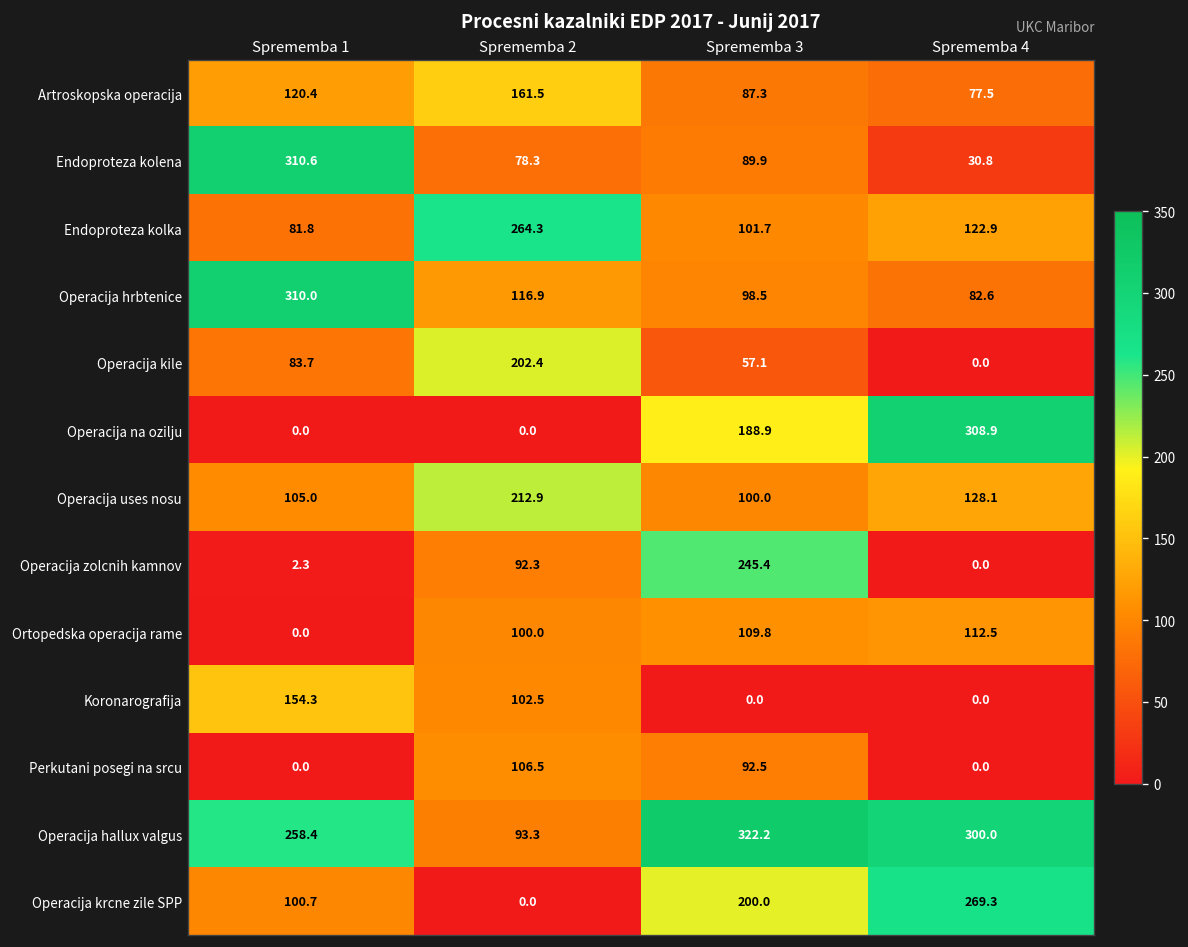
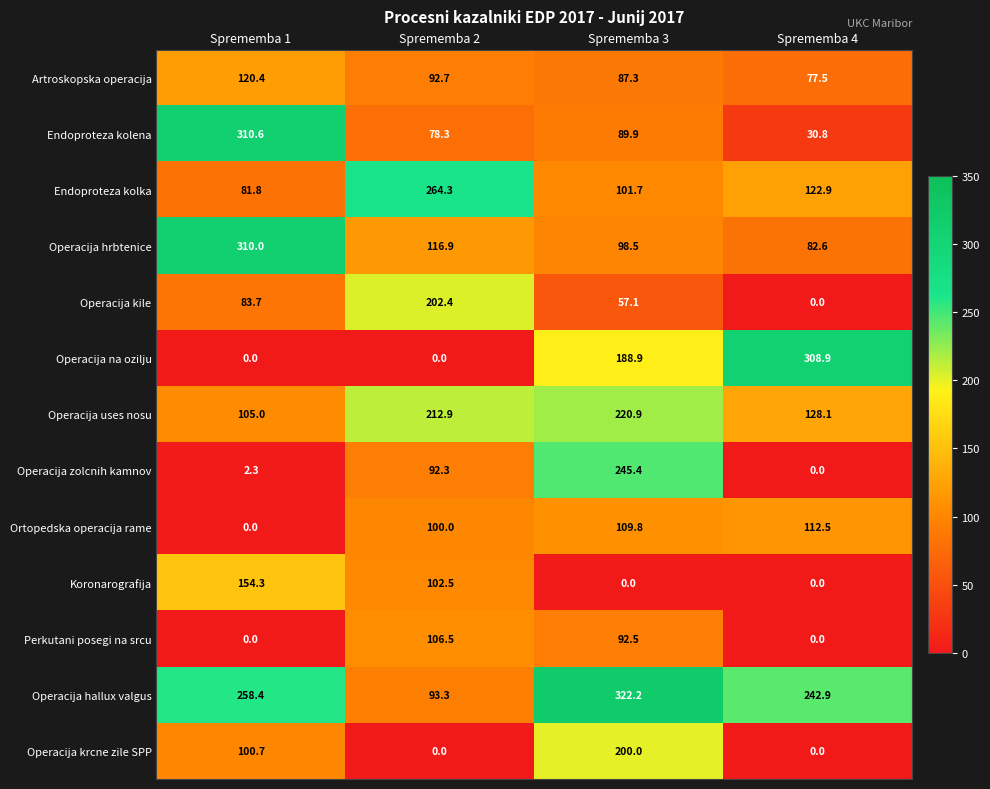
Artroskopska operacija, Sprememba 2: 161.5 -> 92.7
Operacija uses nosu, Sprememba 3: 100.0 -> 220.9
Operacija hallux valgus, Sprememba 4: 300.0 -> 242.9
Operacija krcne zile SPP, Sprememba 4: 269.3 -> 0.0
